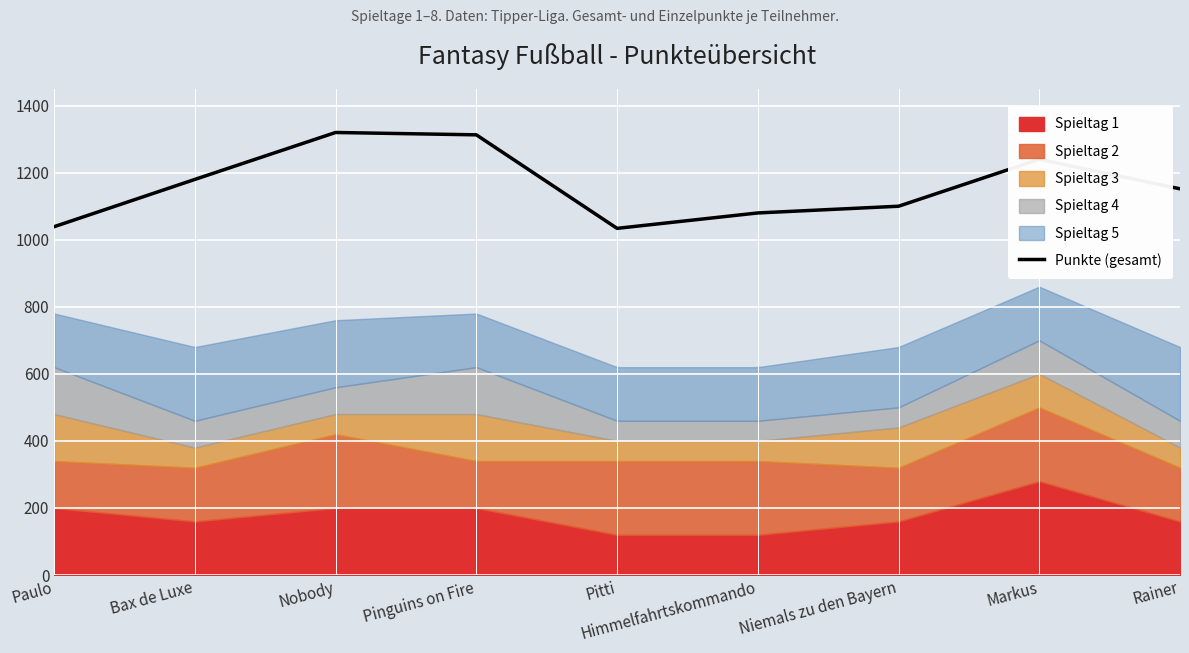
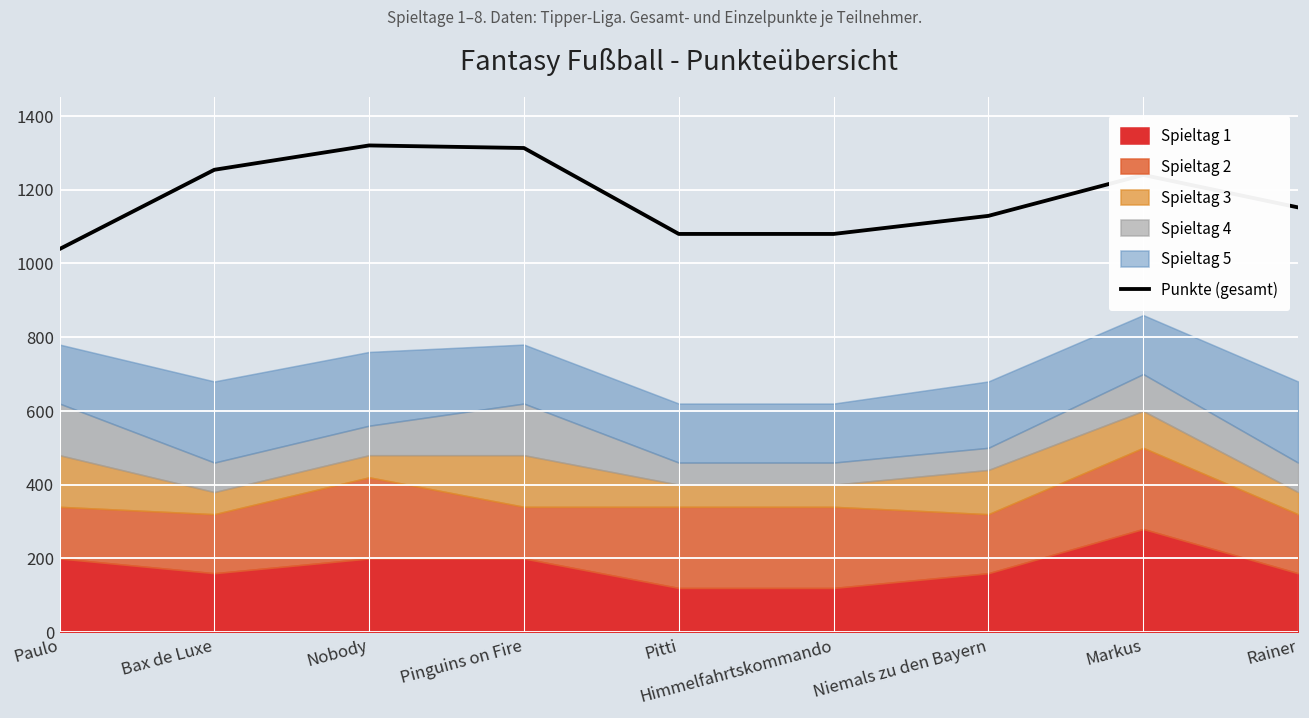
Punkte (gesamt), Bax de Luxe: 1180 -> 1250
Punkte (gesamt), Pitti: 1030 -> 1080
Punkte (gesamt), Niemals zu den Bayern: 1100 -> 1130
